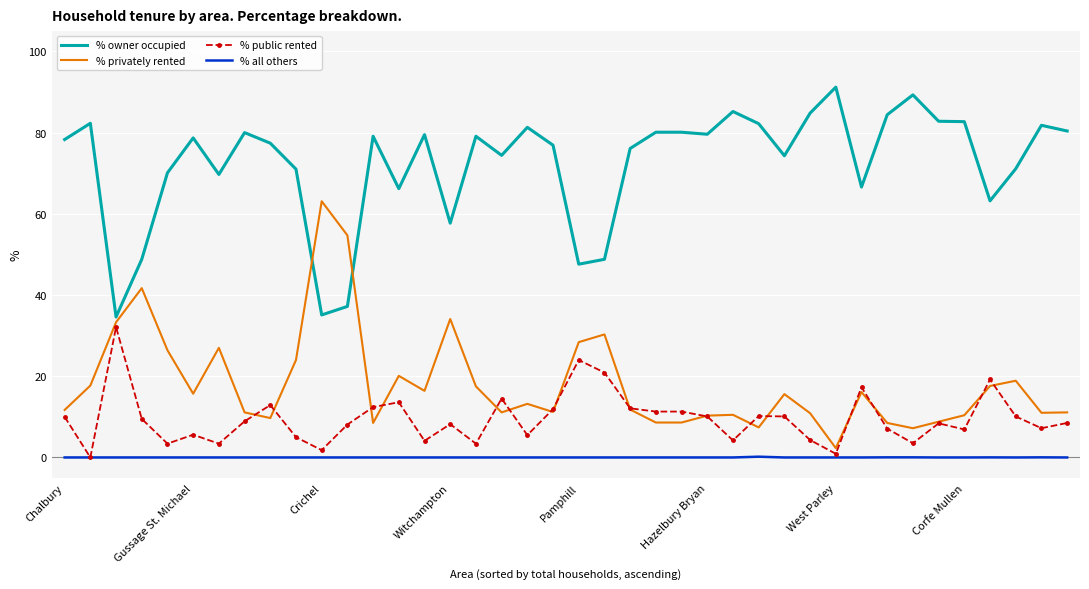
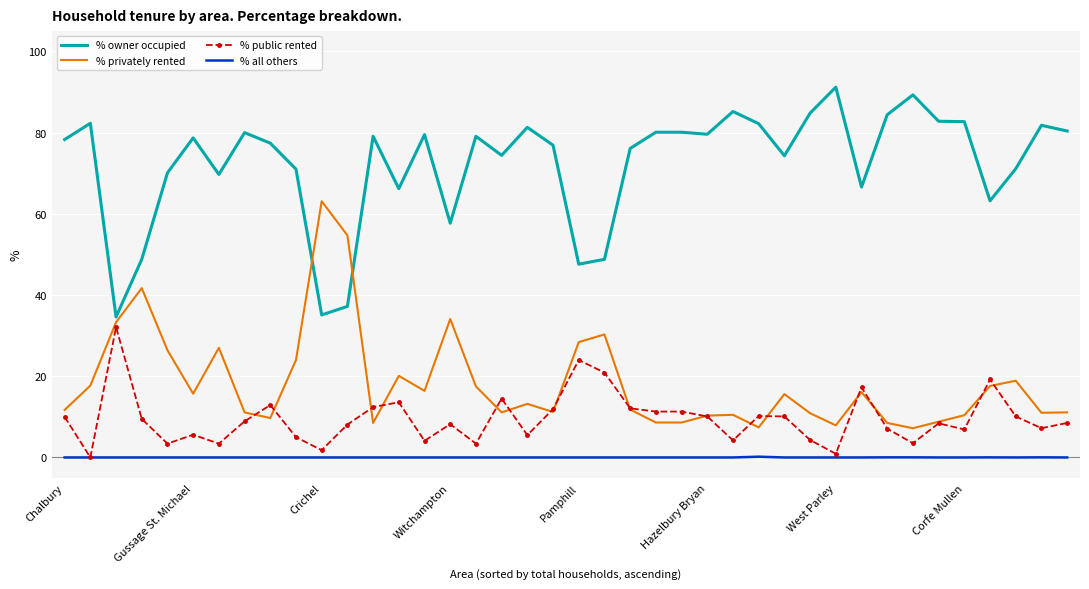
% privately rented, West Parley: 2 -> 8
